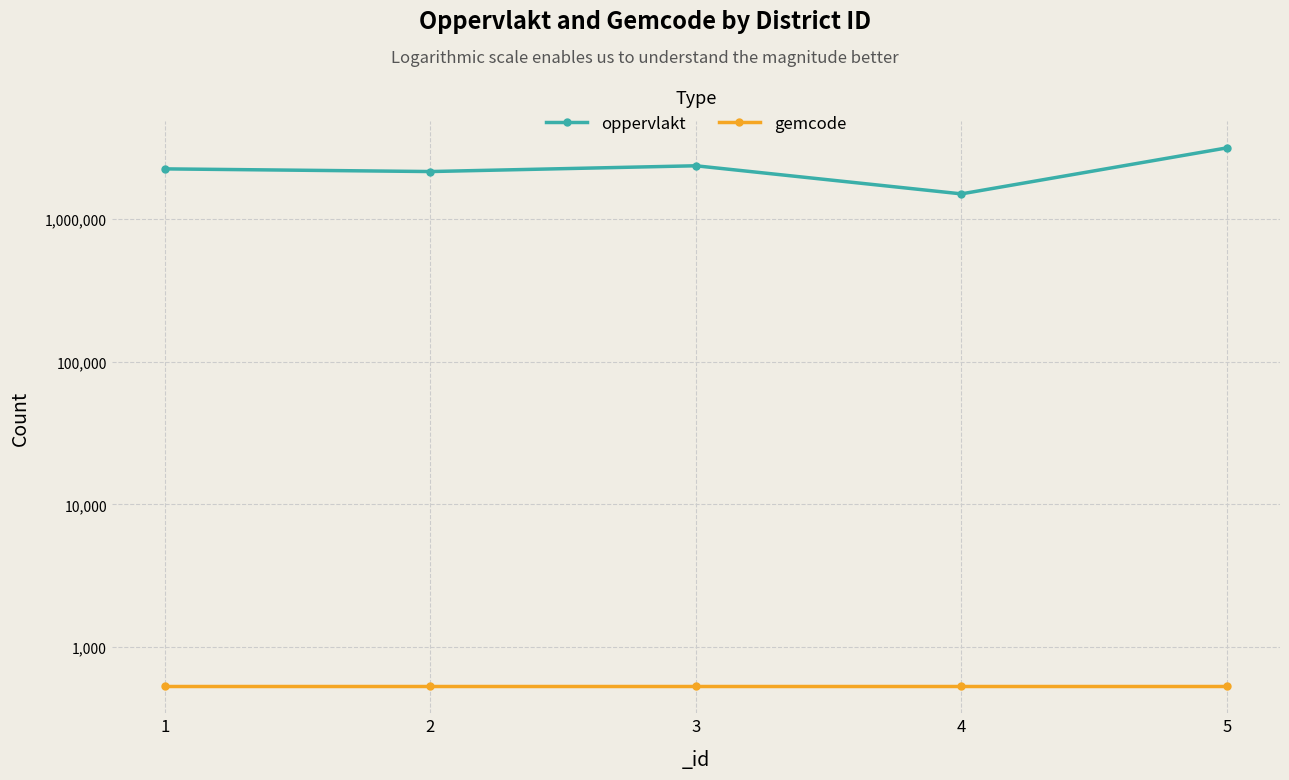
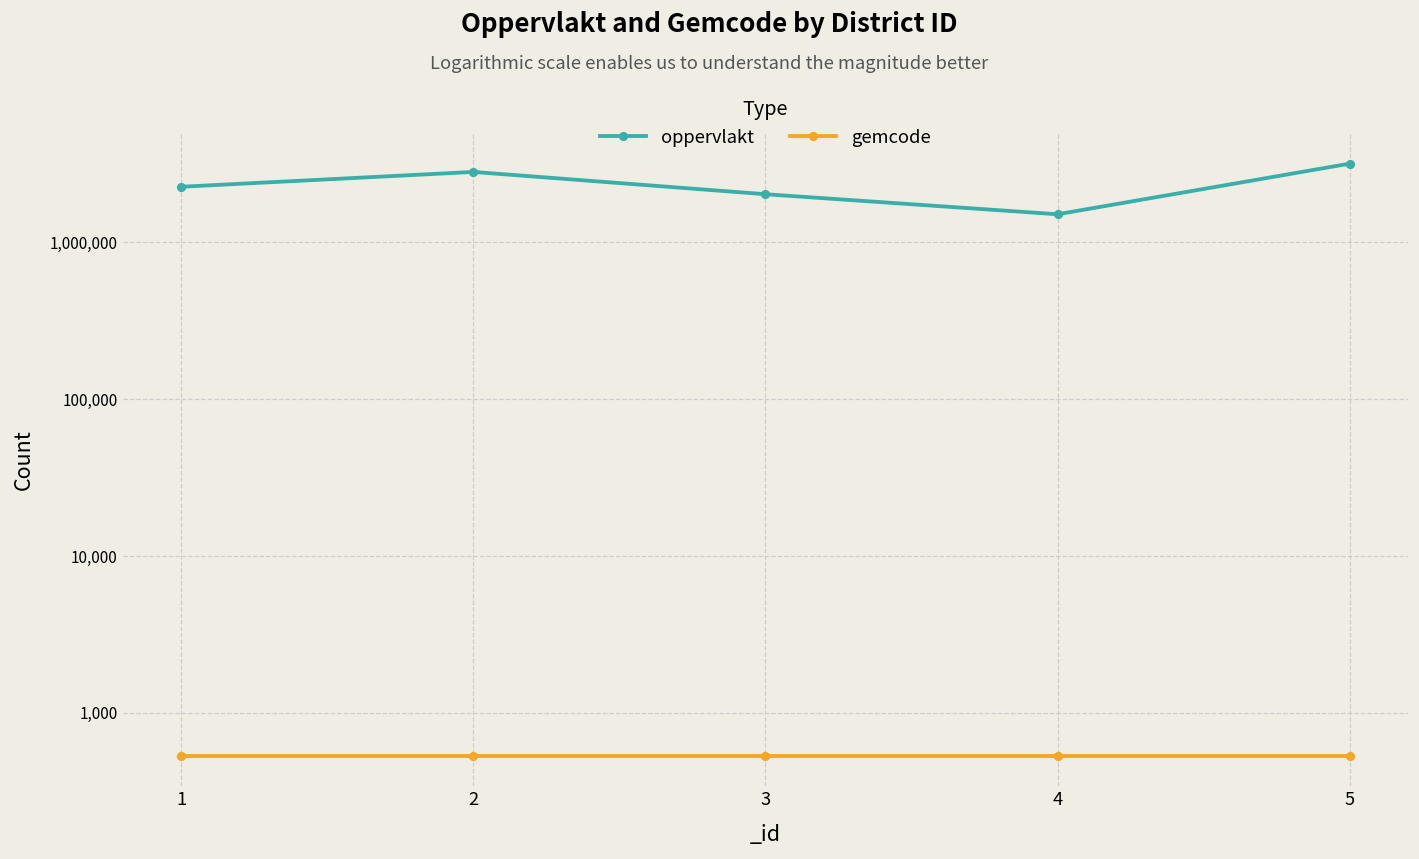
oppervlakt, 2: 2,200,000 -> 2,800,000
oppervlakt, 3: 2,400,000 -> 2,000,000
